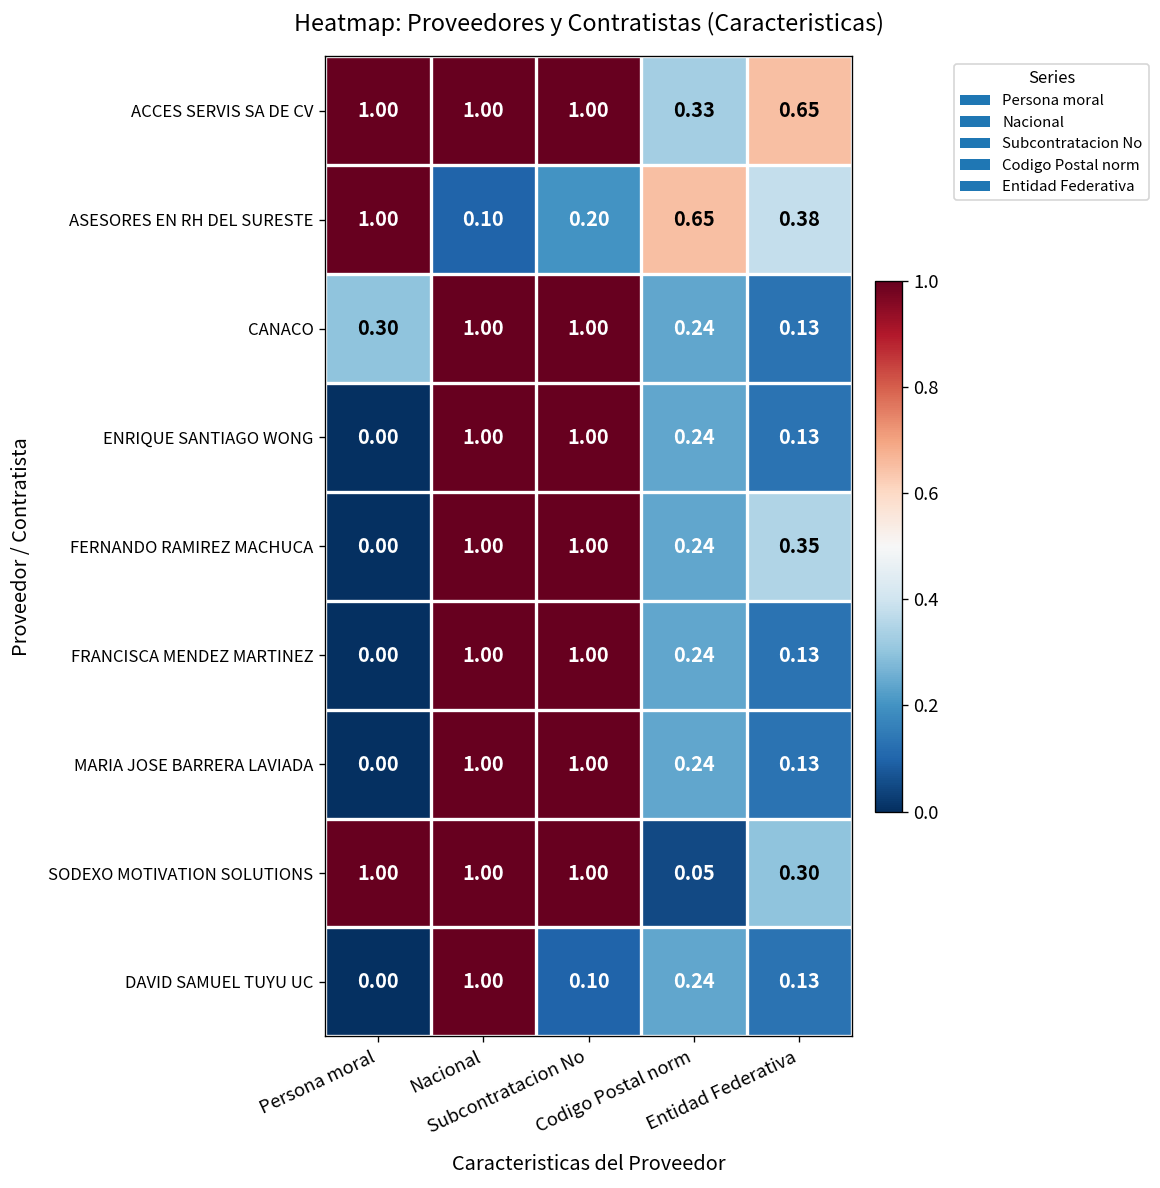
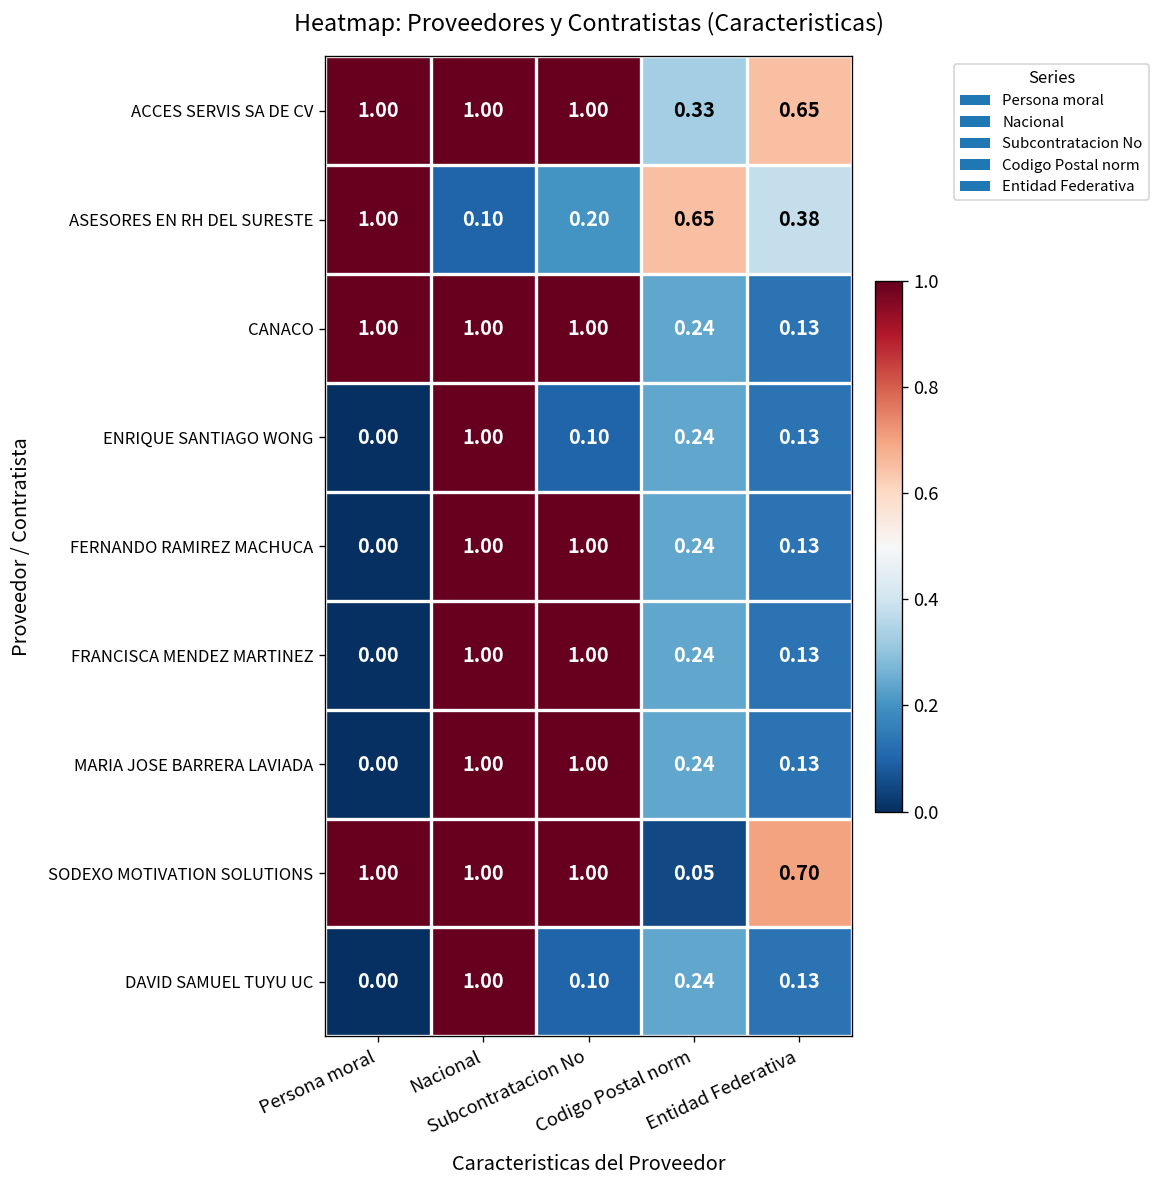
CANACO, Persona moral: 0.30 -> 1.00
ENRIQUE SANTIAGO WONG, Subcontratacion No: 1.00 -> 0.10
FERNANDO RAMIREZ MACHUCA, Entidad Federativa: 0.35 -> 0.13
SODEXO MOTIVATION SOLUTIONS, Entidad Federativa: 0.30 -> 0.70
